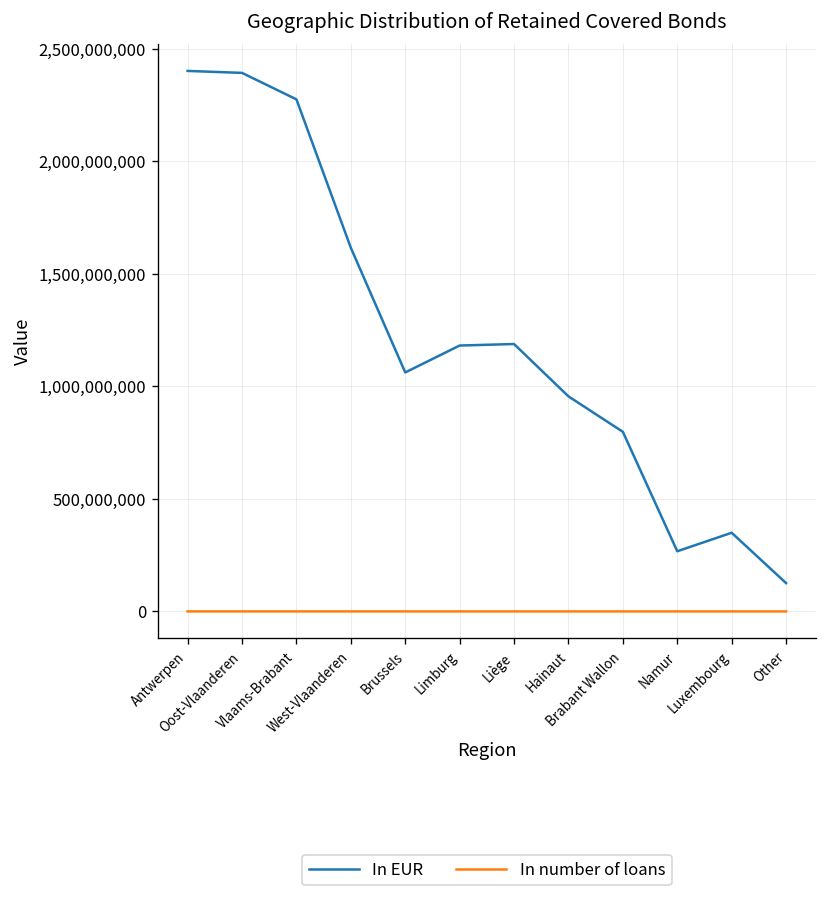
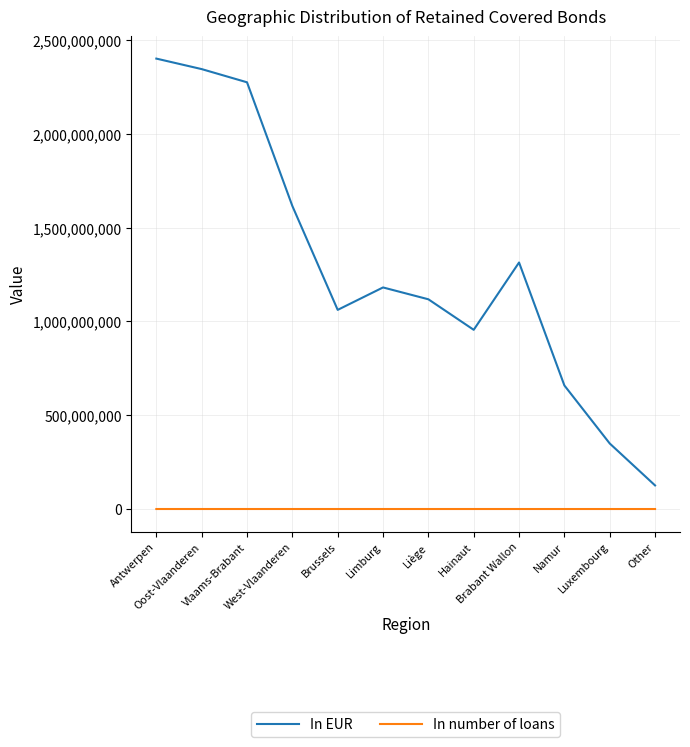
In EUR, Oost-Vlaanderen: 2,390,000,000 -> 2,340,000,000
In EUR, Liège: 1,190,000,000 -> 1,120,000,000
In EUR, Brabant Wallon: 800,000,000 -> 1,310,000,000
In EUR, Namur: 270,000,000 -> 660,000,000
